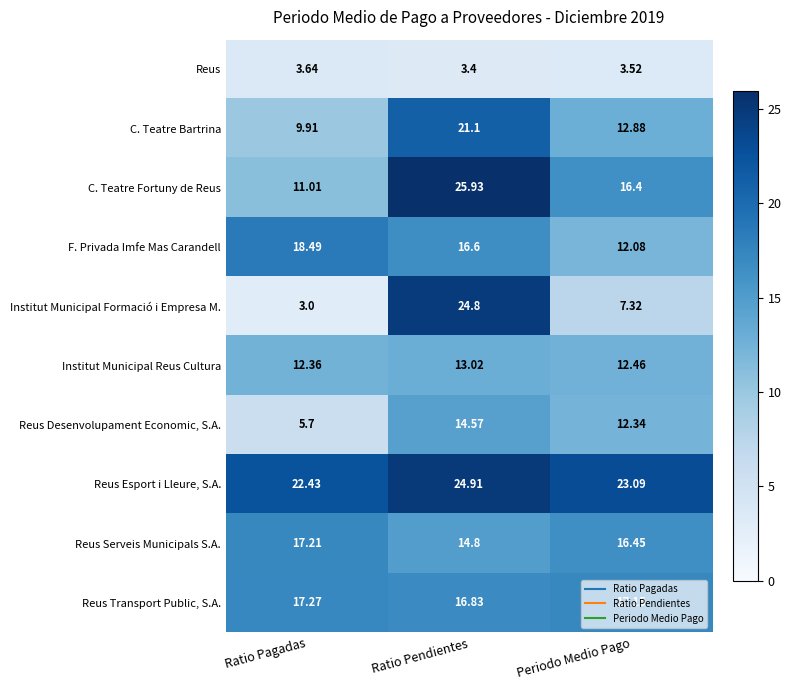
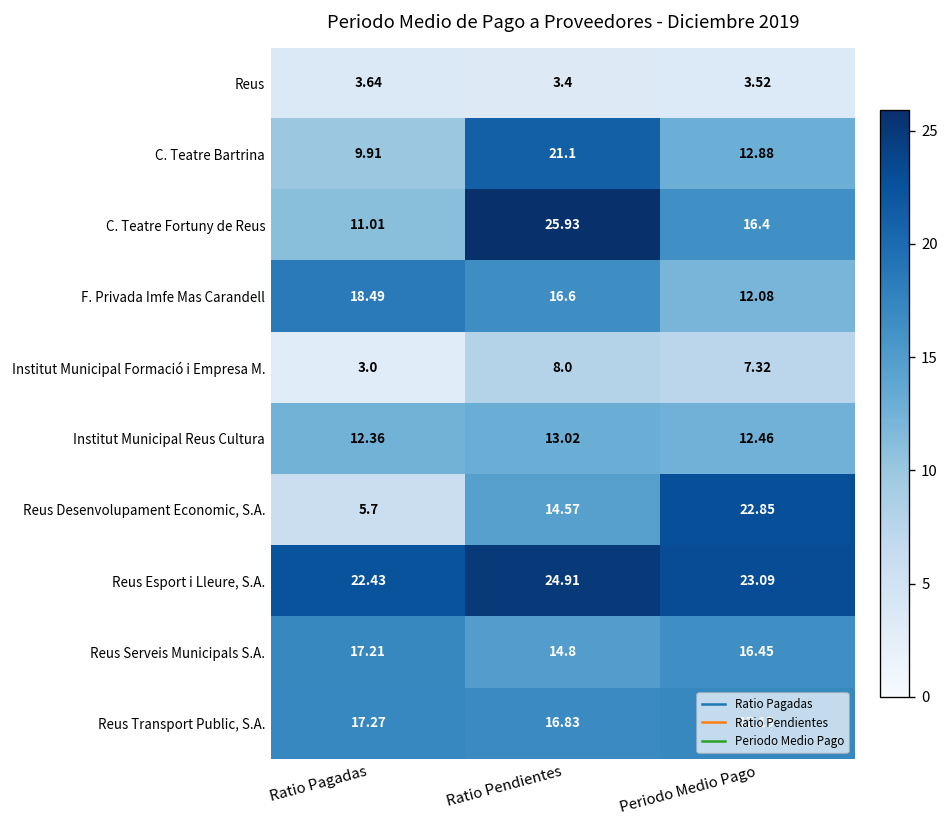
Institut Municipal Formació i Empresa M., Ratio Pendientes: 24.8 -> 8.0
Reus Desenvolupament Economic, S.A., Periodo Medio Pago: 12.34 -> 22.85
